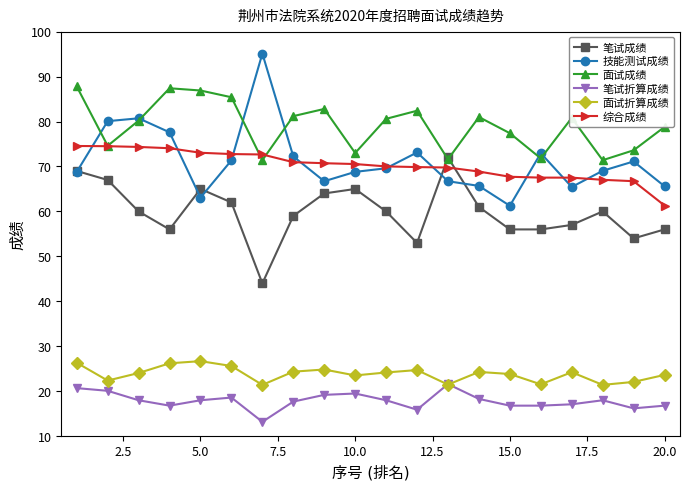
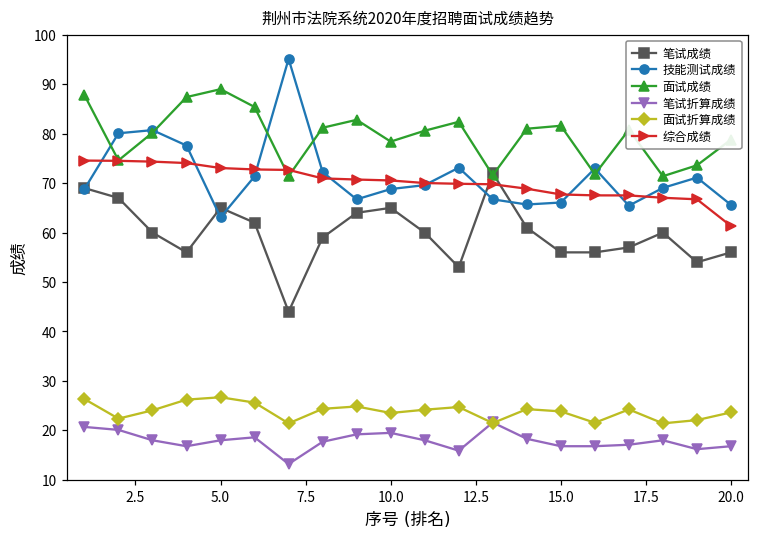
面试成绩, 5.0: 87 -> 89
面试成绩, 10.0: 73 -> 78
技能测试成绩, 15.0: 61 -> 66
面试成绩, 15.0: 77 -> 82
